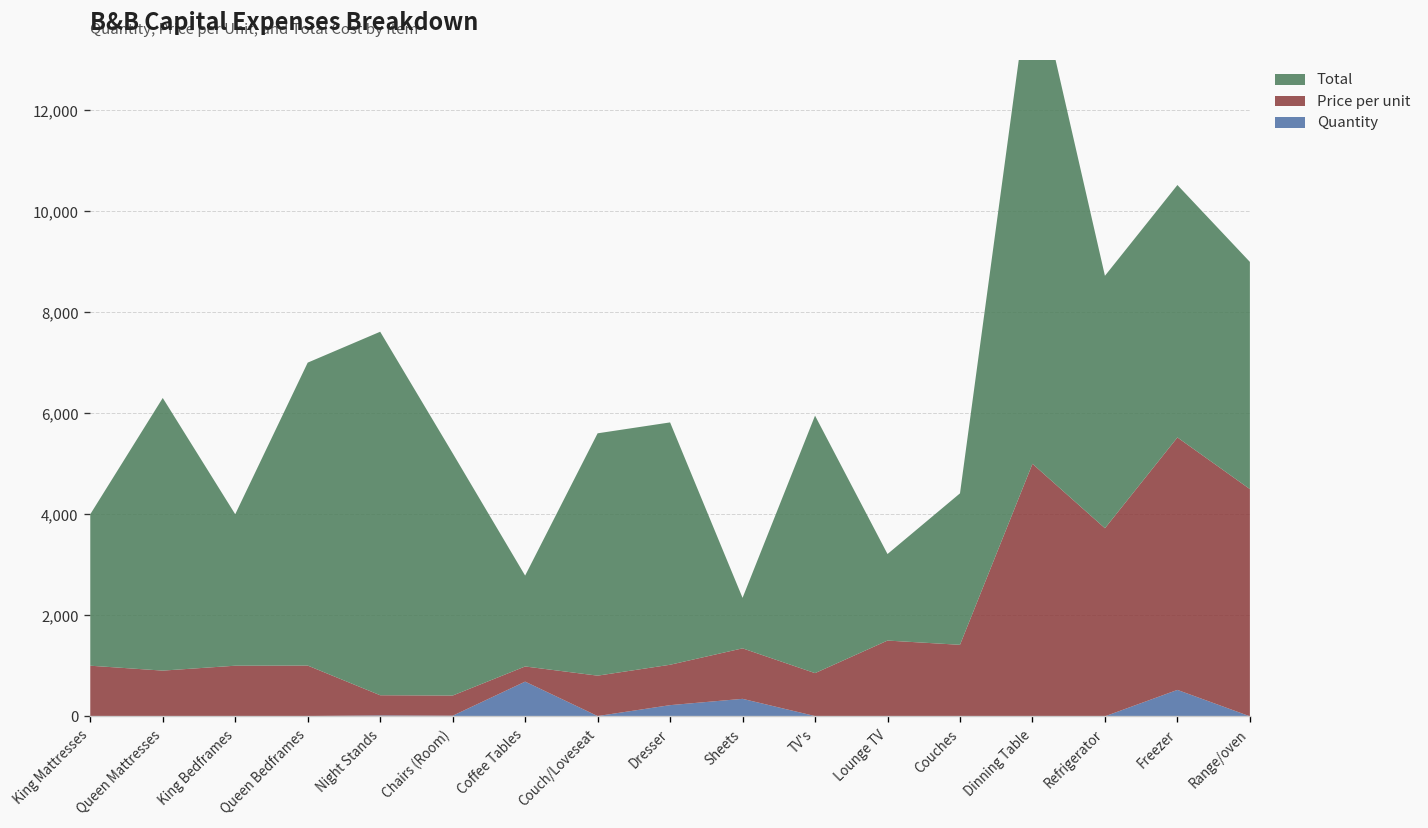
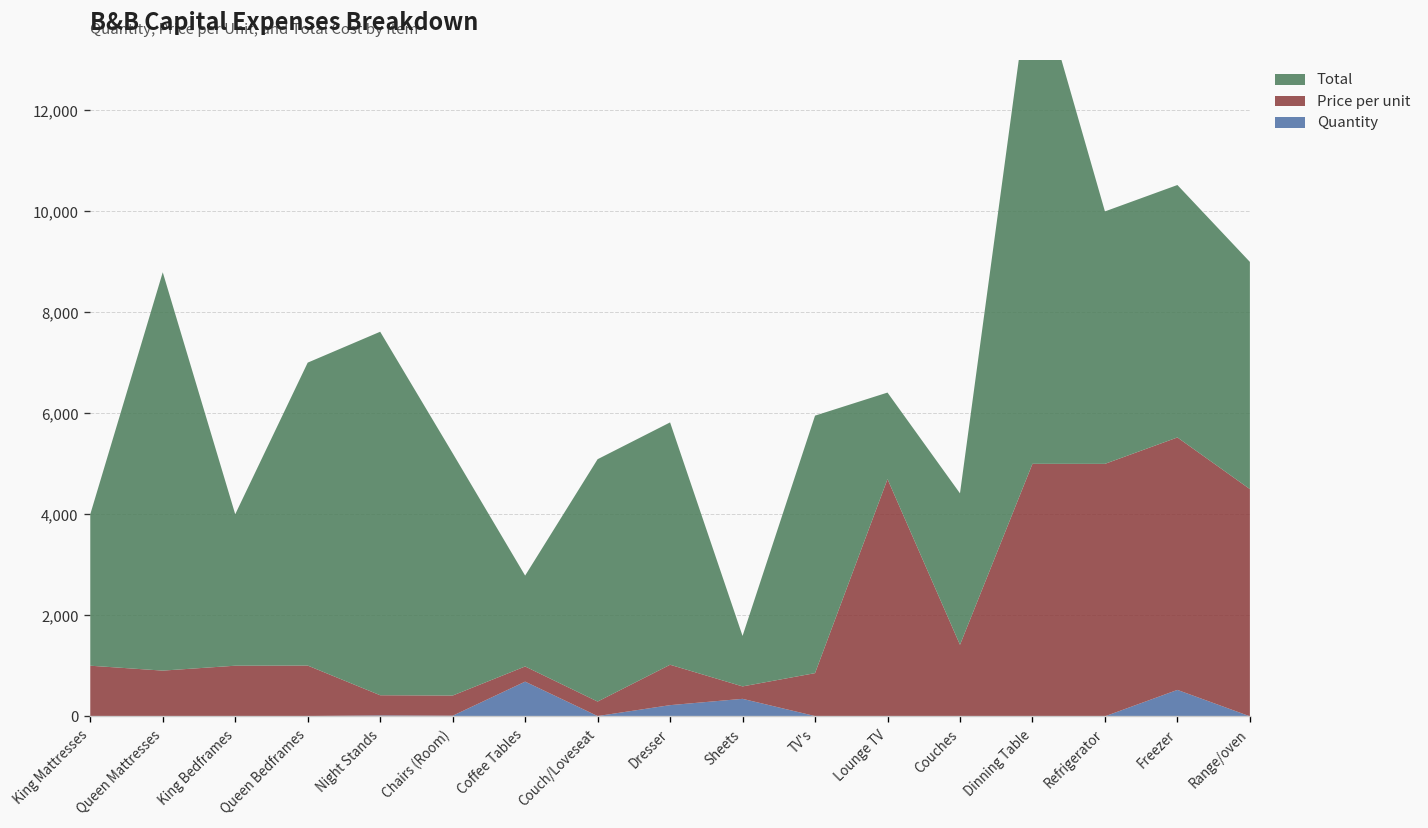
Total, Queen Mattresses: 5,400 -> 7,900
Price per unit, Couch/Loveseat: 800 -> 300
Price per unit, Sheets: 1,000 -> 200
Price per unit, Lounge TV: 1,500 -> 4,700
Price per unit, Refrigerator: 3,700 -> 5,000
